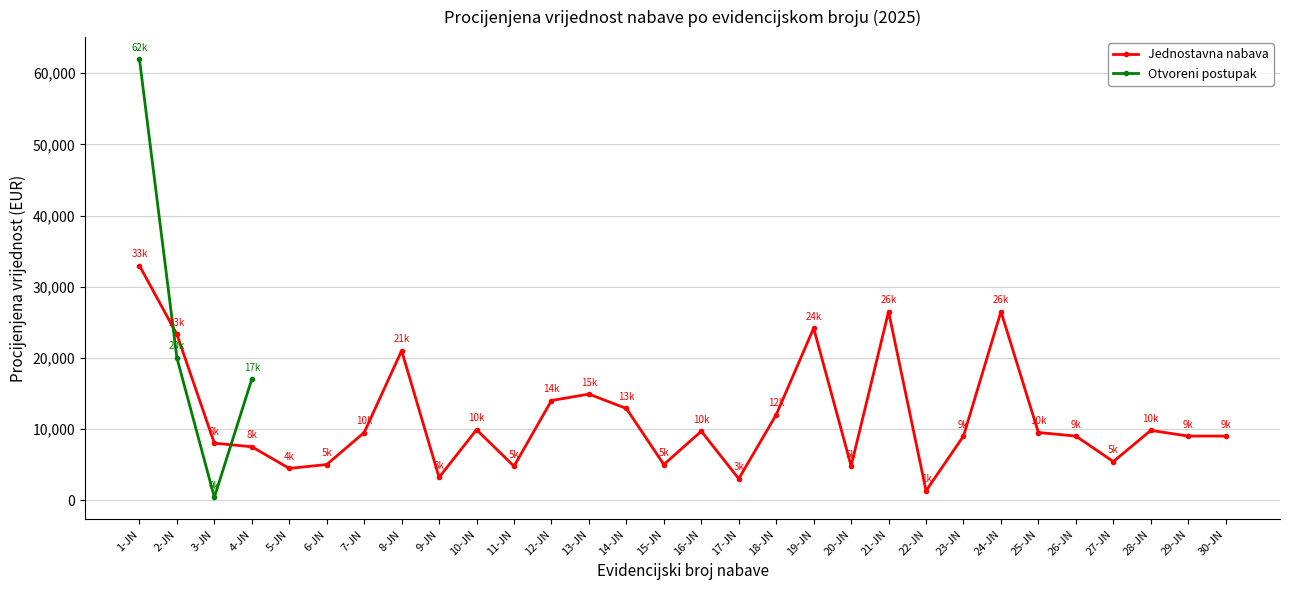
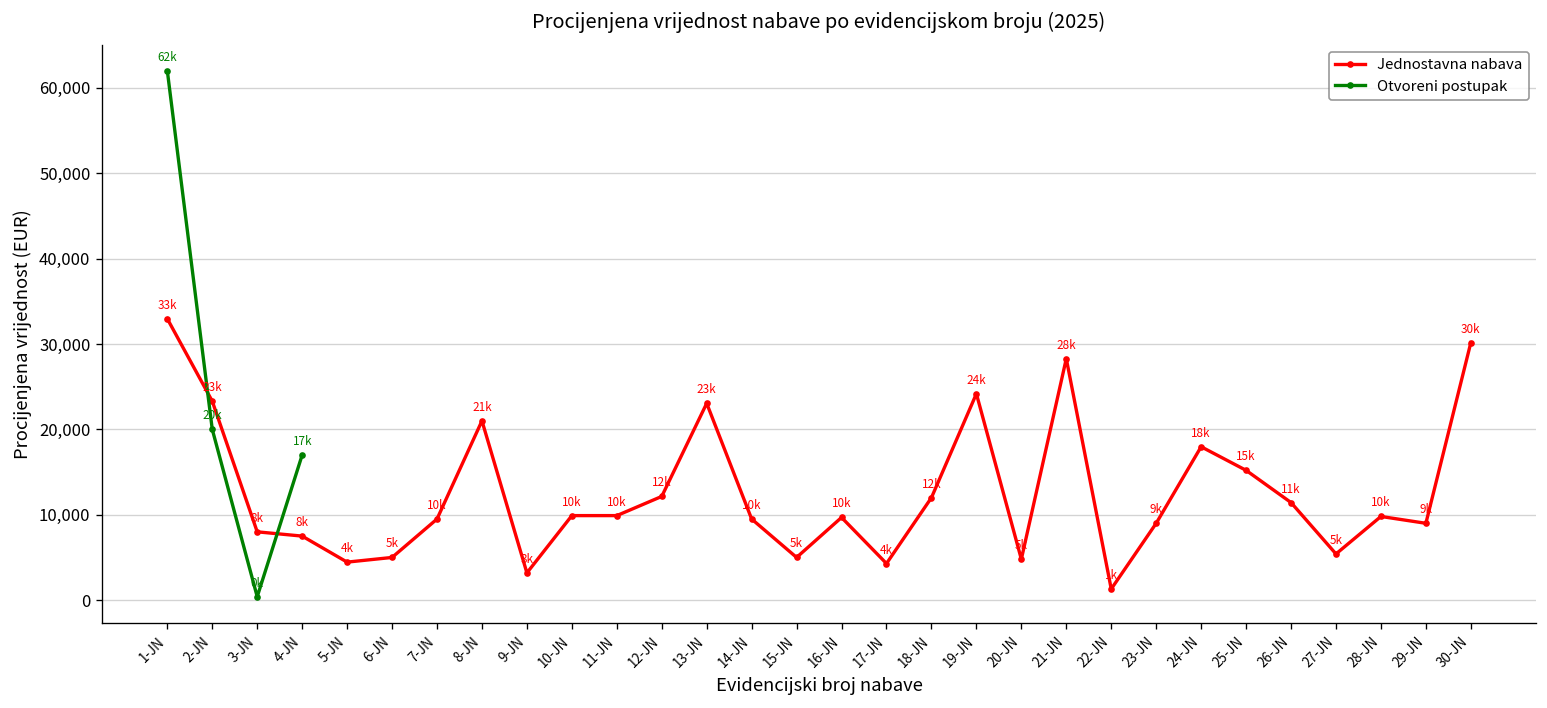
Jednostavna nabava, 11-JN: 5k -> 10k
Jednostavna nabava, 12-JN: 14k -> 12k
Jednostavna nabava, 13-JN: 15k -> 23k
Jednostavna nabava, 14-JN: 13k -> 10k
Jednostavna nabava, 17-JN: 3k -> 4k
Jednostavna nabava, 21-JN: 26k -> 28k
Jednostavna nabava, 24-JN: 26k -> 18k
Jednostavna nabava, 25-JN: 10k -> 15k
Jednostavna nabava, 26-JN: 9k -> 11k
Jednostavna nabava, 30-JN: 9k -> 30k
